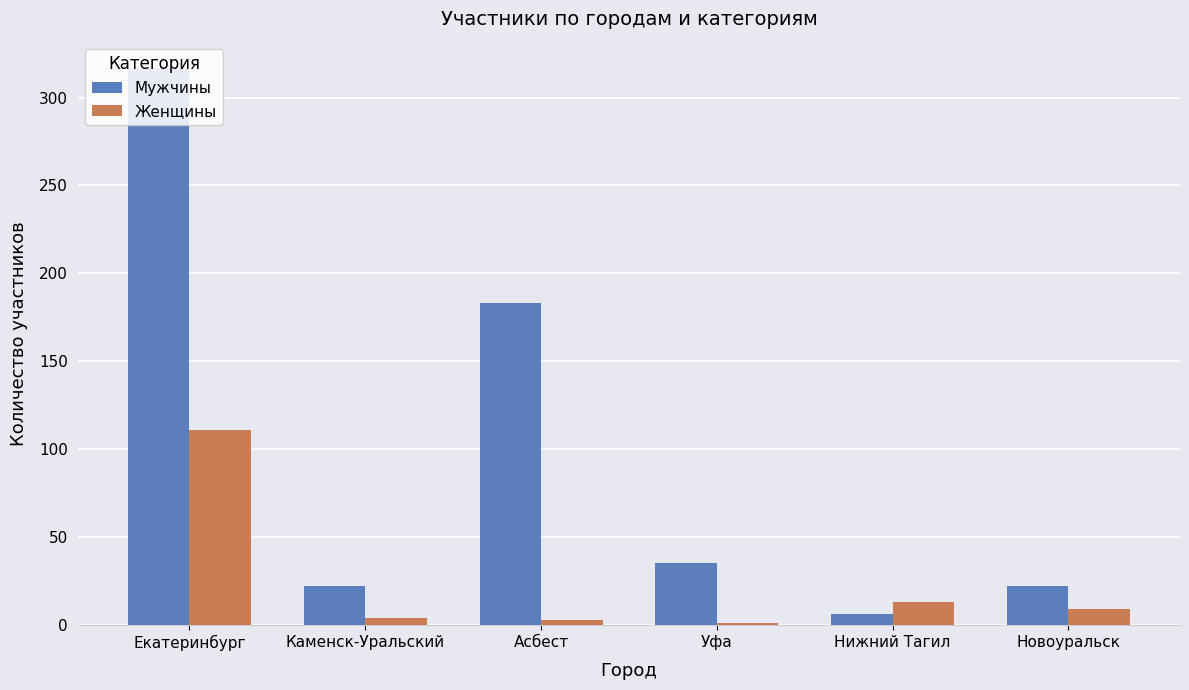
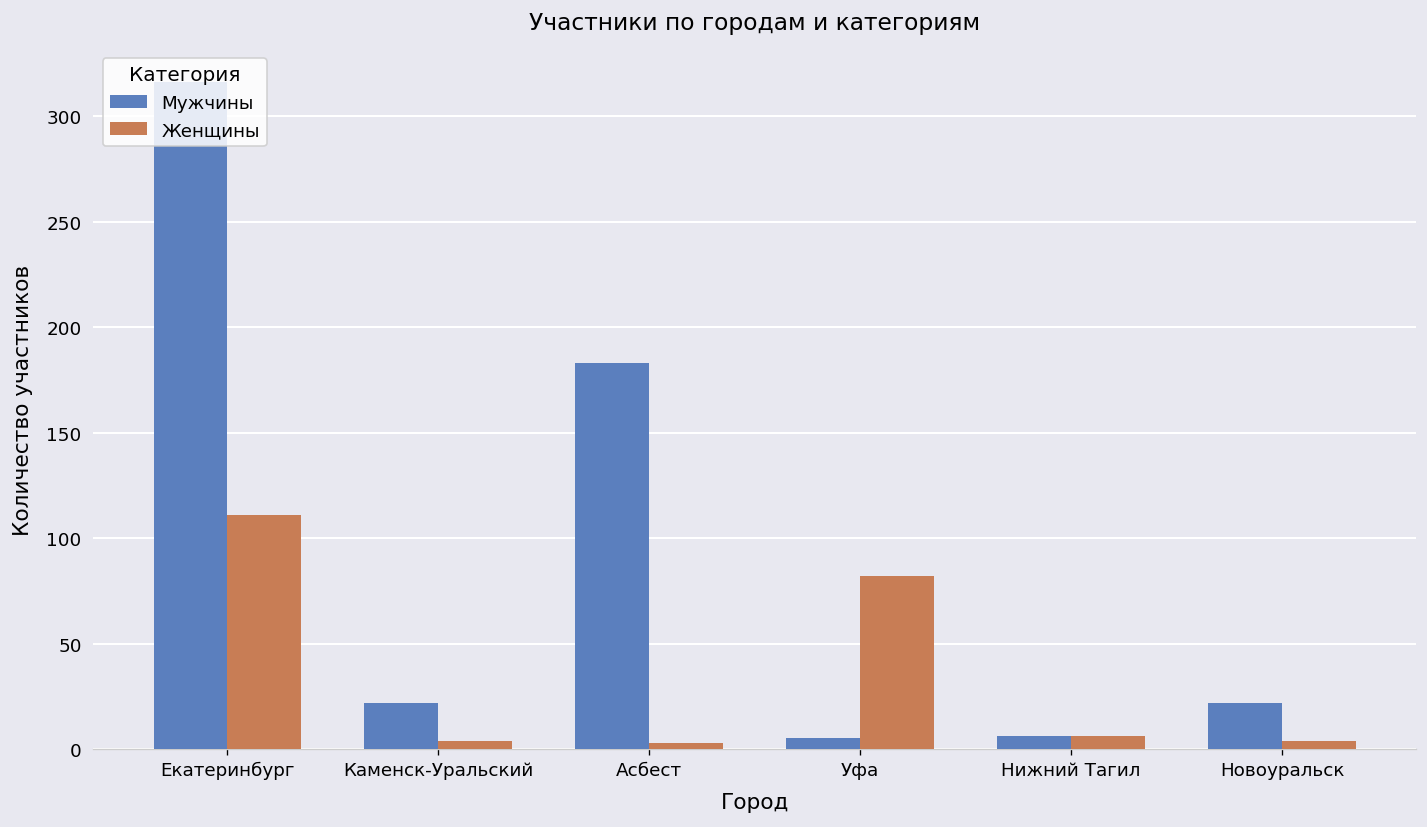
Мужчины, Уфа: 35 -> 5
Женщины, Уфа: 1 -> 82
Женщины, Нижний Тагил: 13 -> 6
Женщины, Новоуральск: 9 -> 4
